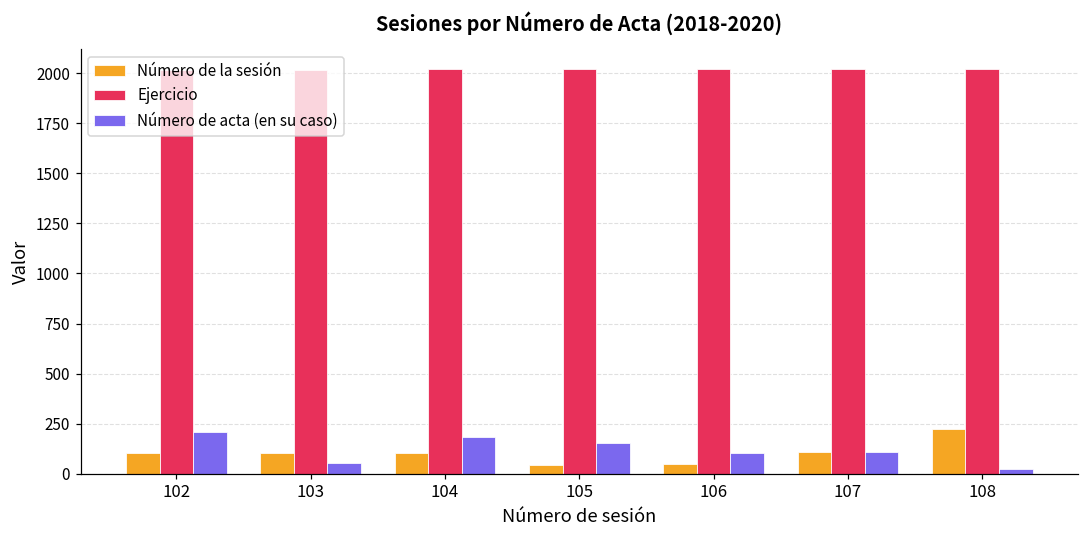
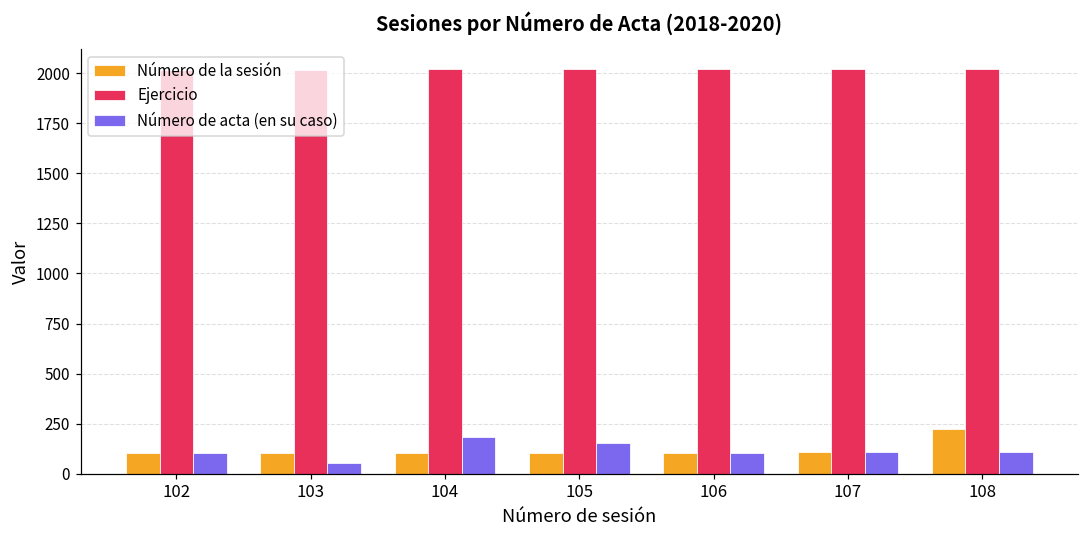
Número de acta (en su caso), 102: 210 -> 100
Número de la sesión, 105: 40 -> 110
Número de la sesión, 106: 50 -> 110
Número de acta (en su caso), 108: 30 -> 110
